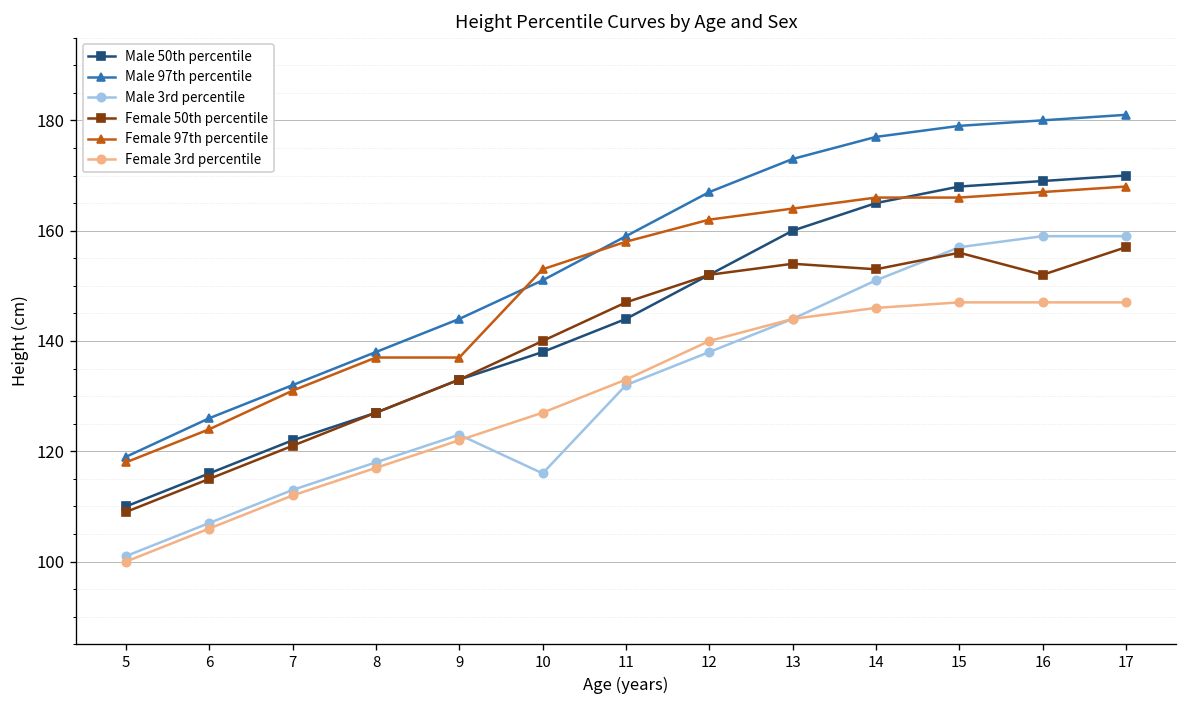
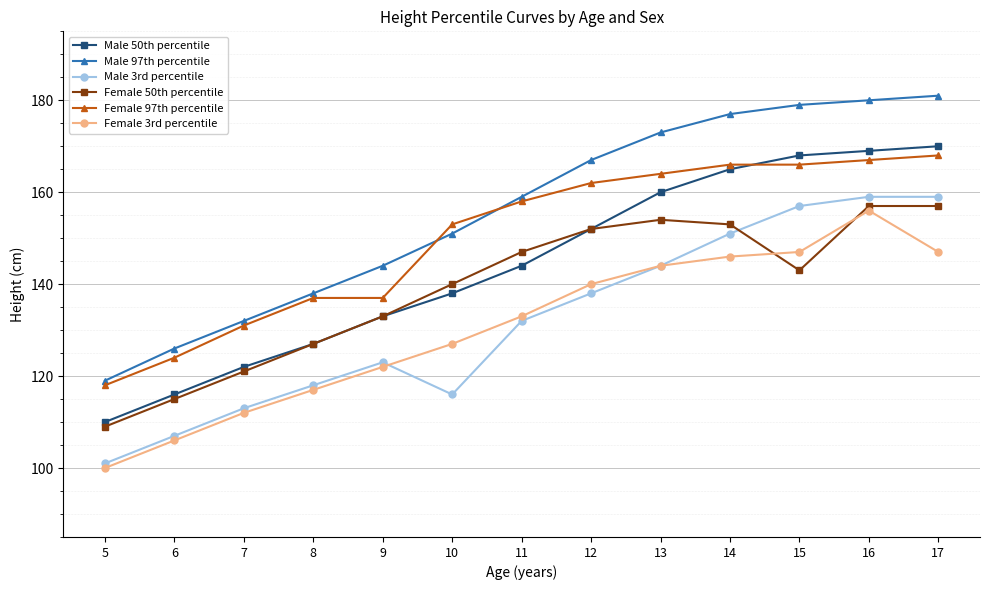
Female 50th percentile, 15: 156 -> 143
Female 50th percentile, 16: 152 -> 157
Female 3rd percentile, 16: 147 -> 156
